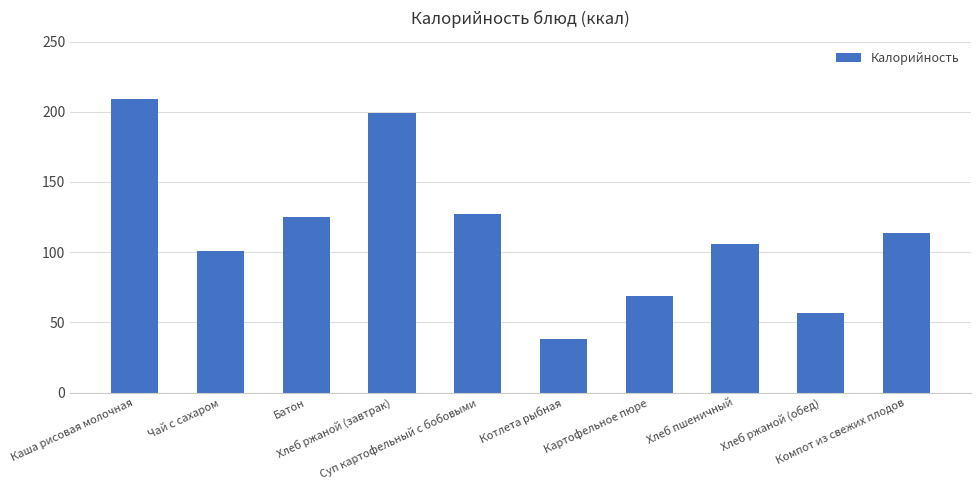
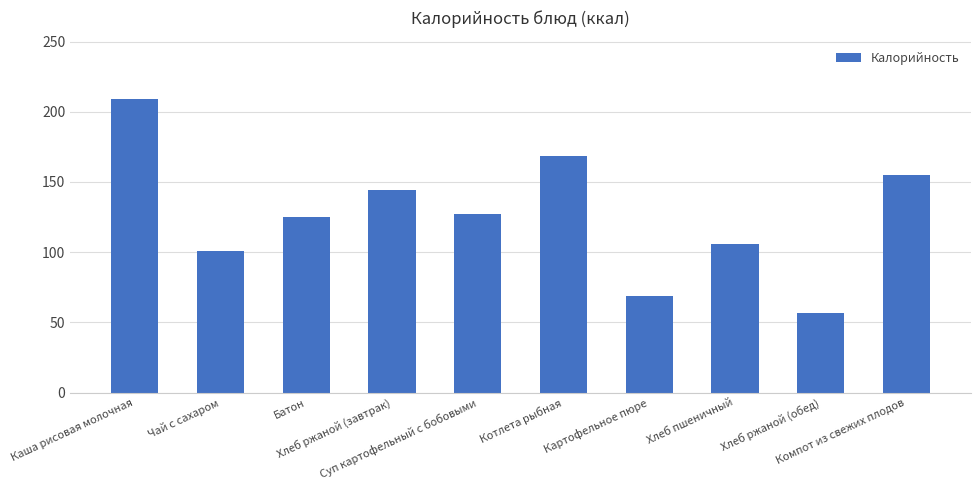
Хлеб ржаной (завтрак): 199 -> 144
Котлета рыбная: 38 -> 169
Компот из свежих плодов: 114 -> 155
